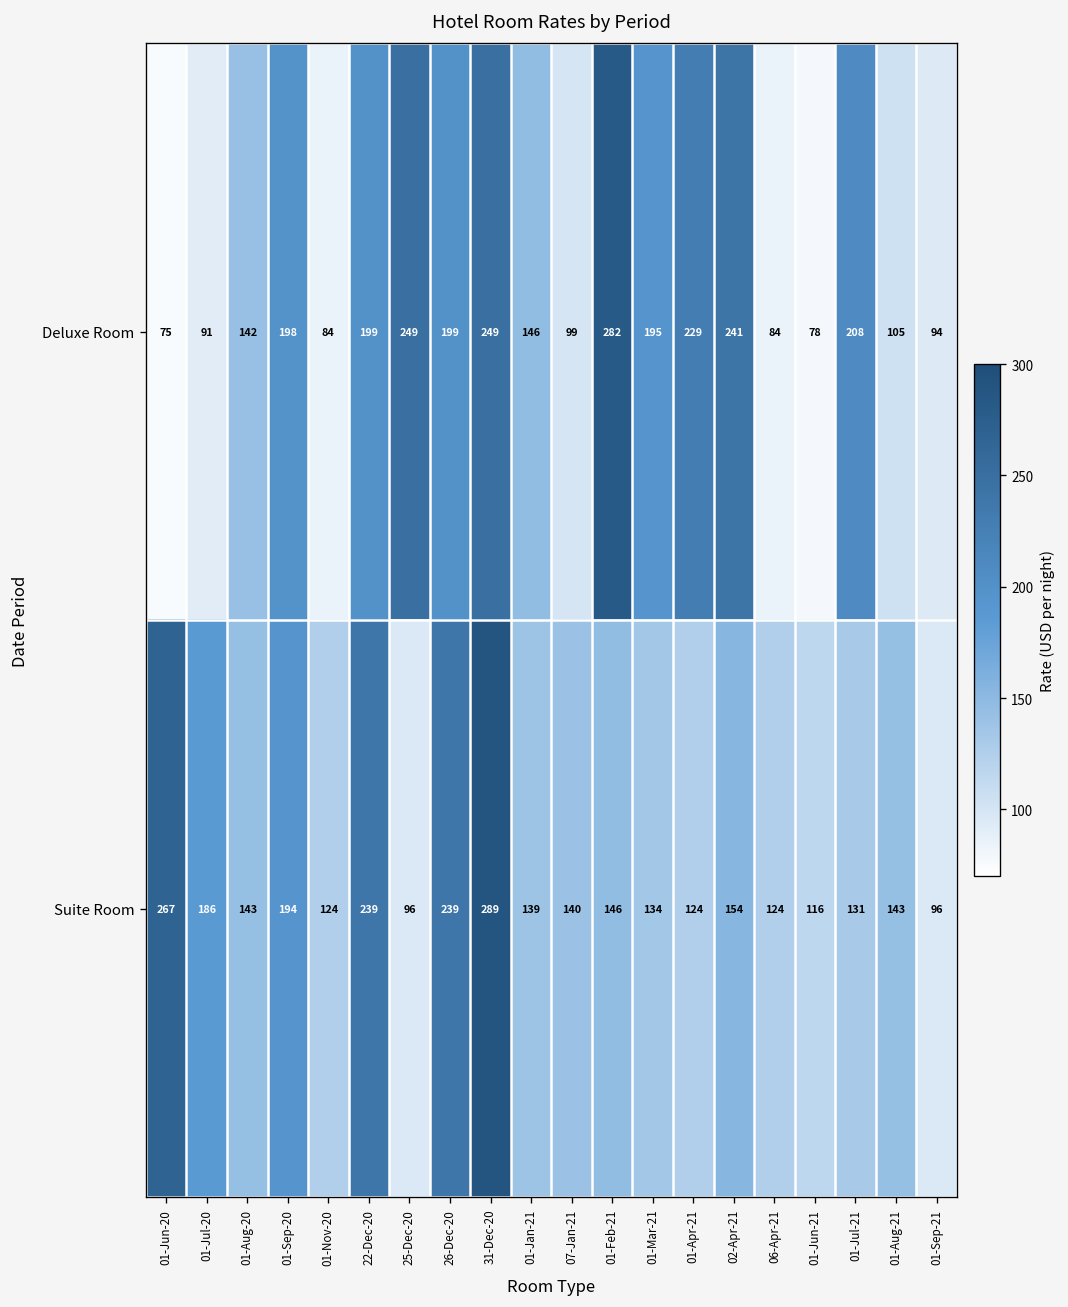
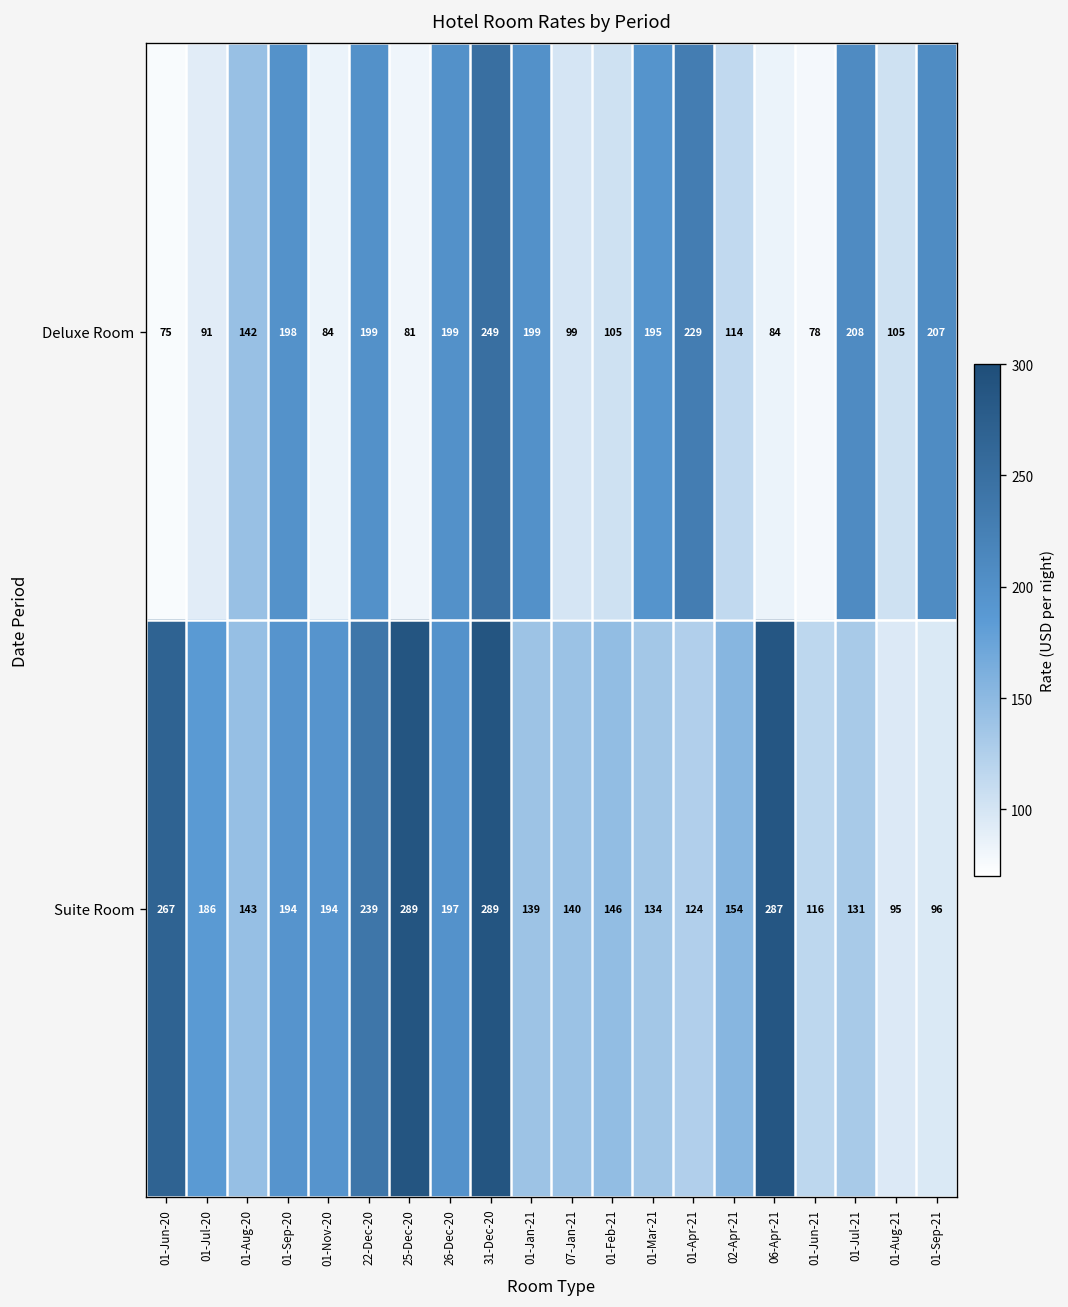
Deluxe Room, 25-Dec-20: 249 -> 81
Deluxe Room, 01-Jan-21: 146 -> 199
Deluxe Room, 01-Feb-21: 282 -> 105
Deluxe Room, 02-Apr-21: 241 -> 114
Deluxe Room, 01-Sep-21: 94 -> 207
Suite Room, 01-Nov-20: 124 -> 194
Suite Room, 25-Dec-20: 96 -> 289
Suite Room, 26-Dec-20: 239 -> 197
Suite Room, 06-Apr-21: 124 -> 287
Suite Room, 01-Aug-21: 143 -> 95
